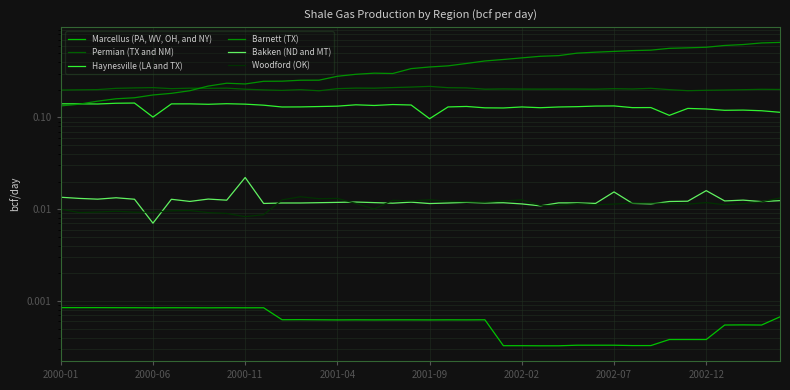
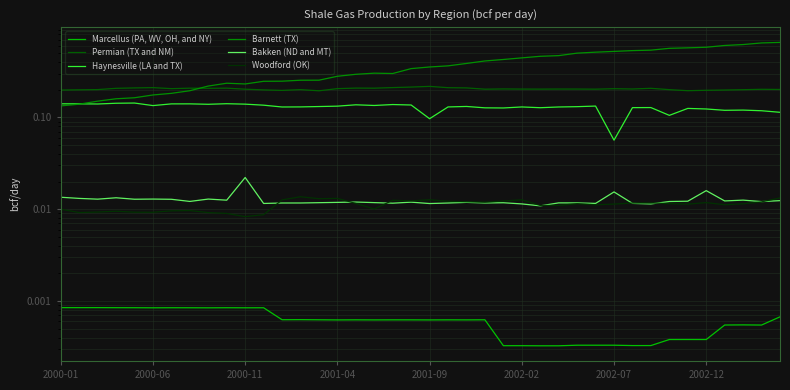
Haynesville (LA and TX), 2000-06: 0.10 -> 0.13
Bakken (ND and MT), 2000-06: 0.007 -> 0.013
Haynesville (LA and TX), 2002-07: 0.13 -> 0.06
